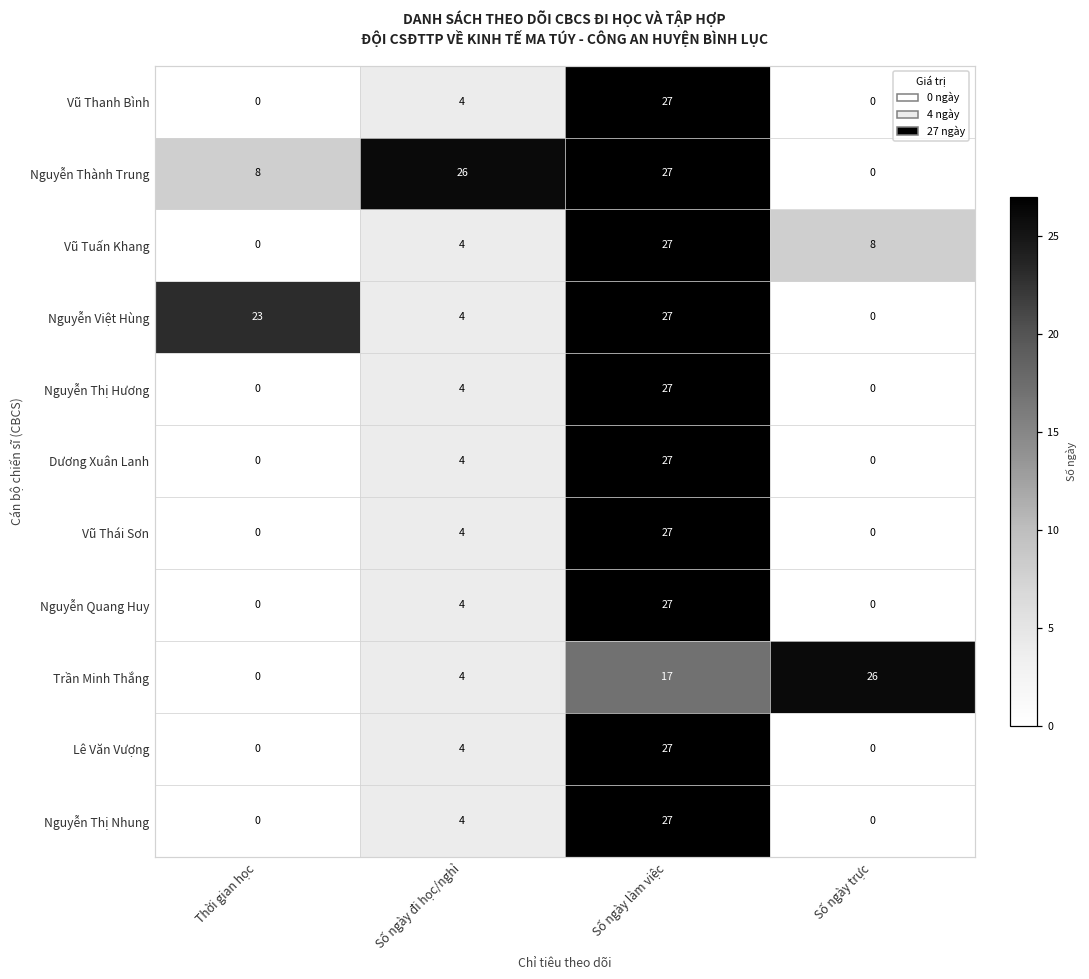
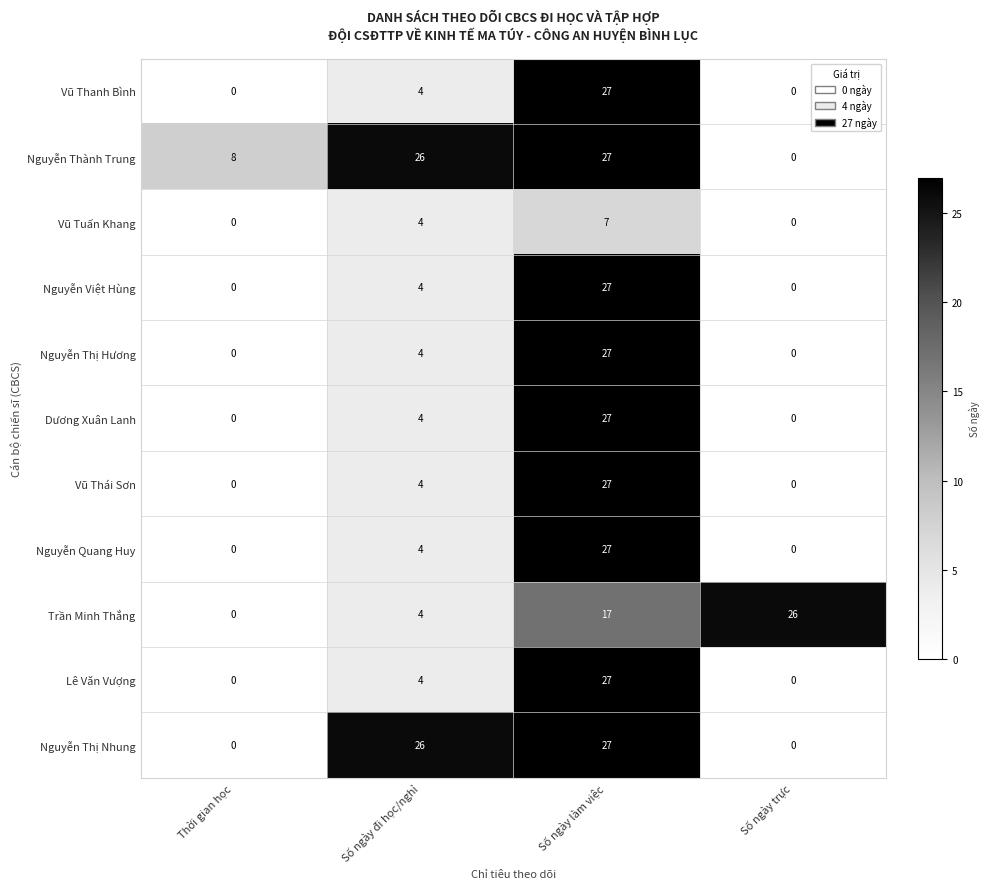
Vũ Tuấn Khang, Số ngày làm việc: 27 -> 7
Vũ Tuấn Khang, Số ngày trực: 8 -> 0
Nguyễn Việt Hùng, Thời gian học: 23 -> 0
Nguyễn Thị Nhung, Số ngày đi học/nghỉ: 4 -> 26
